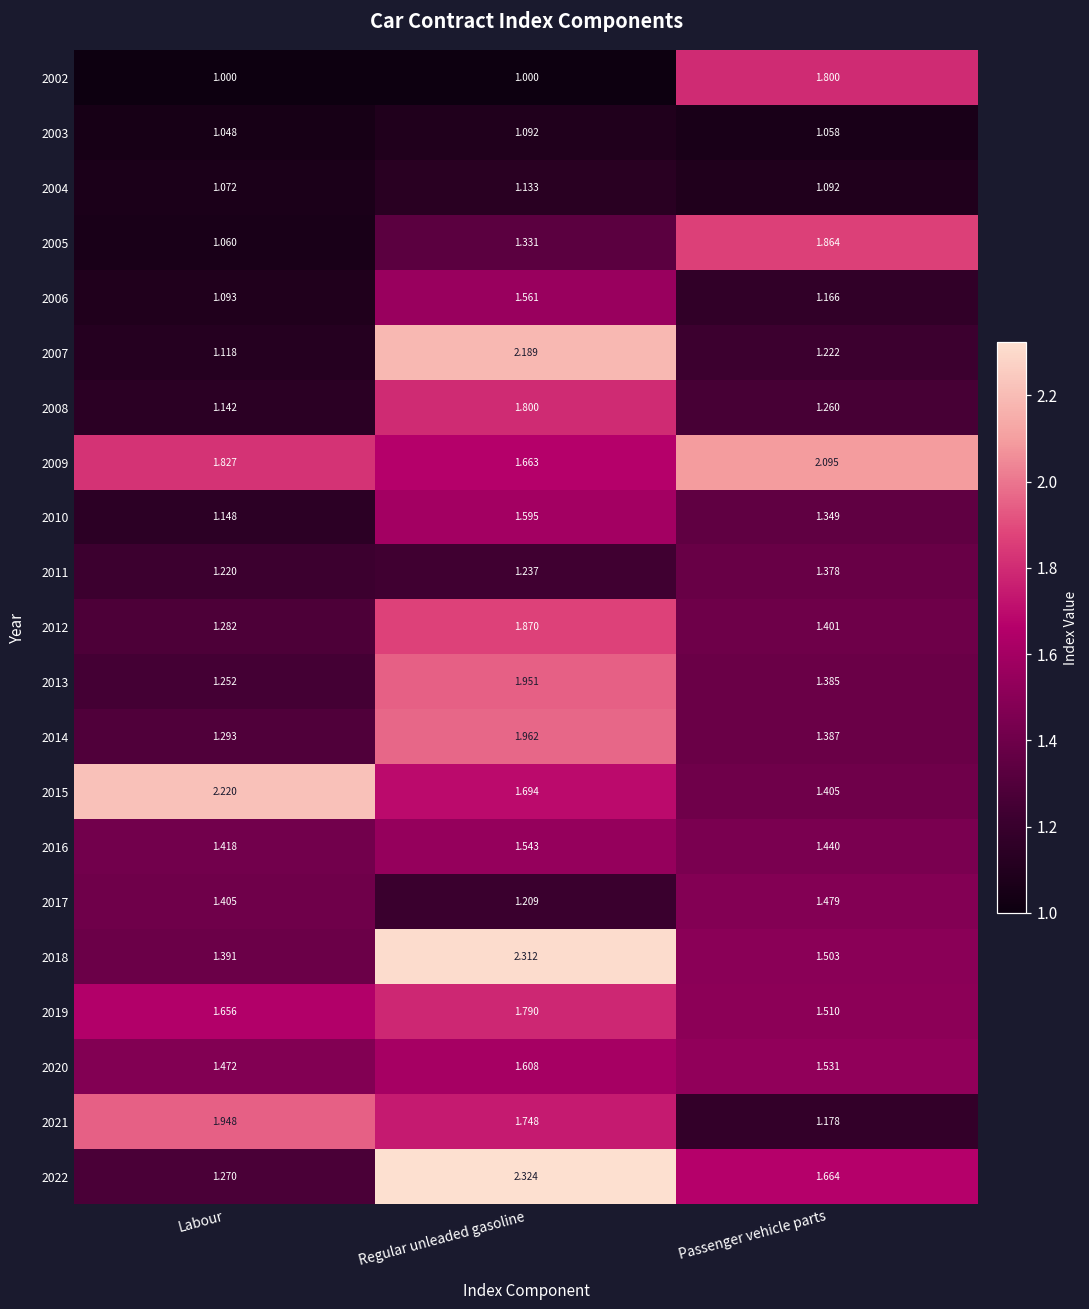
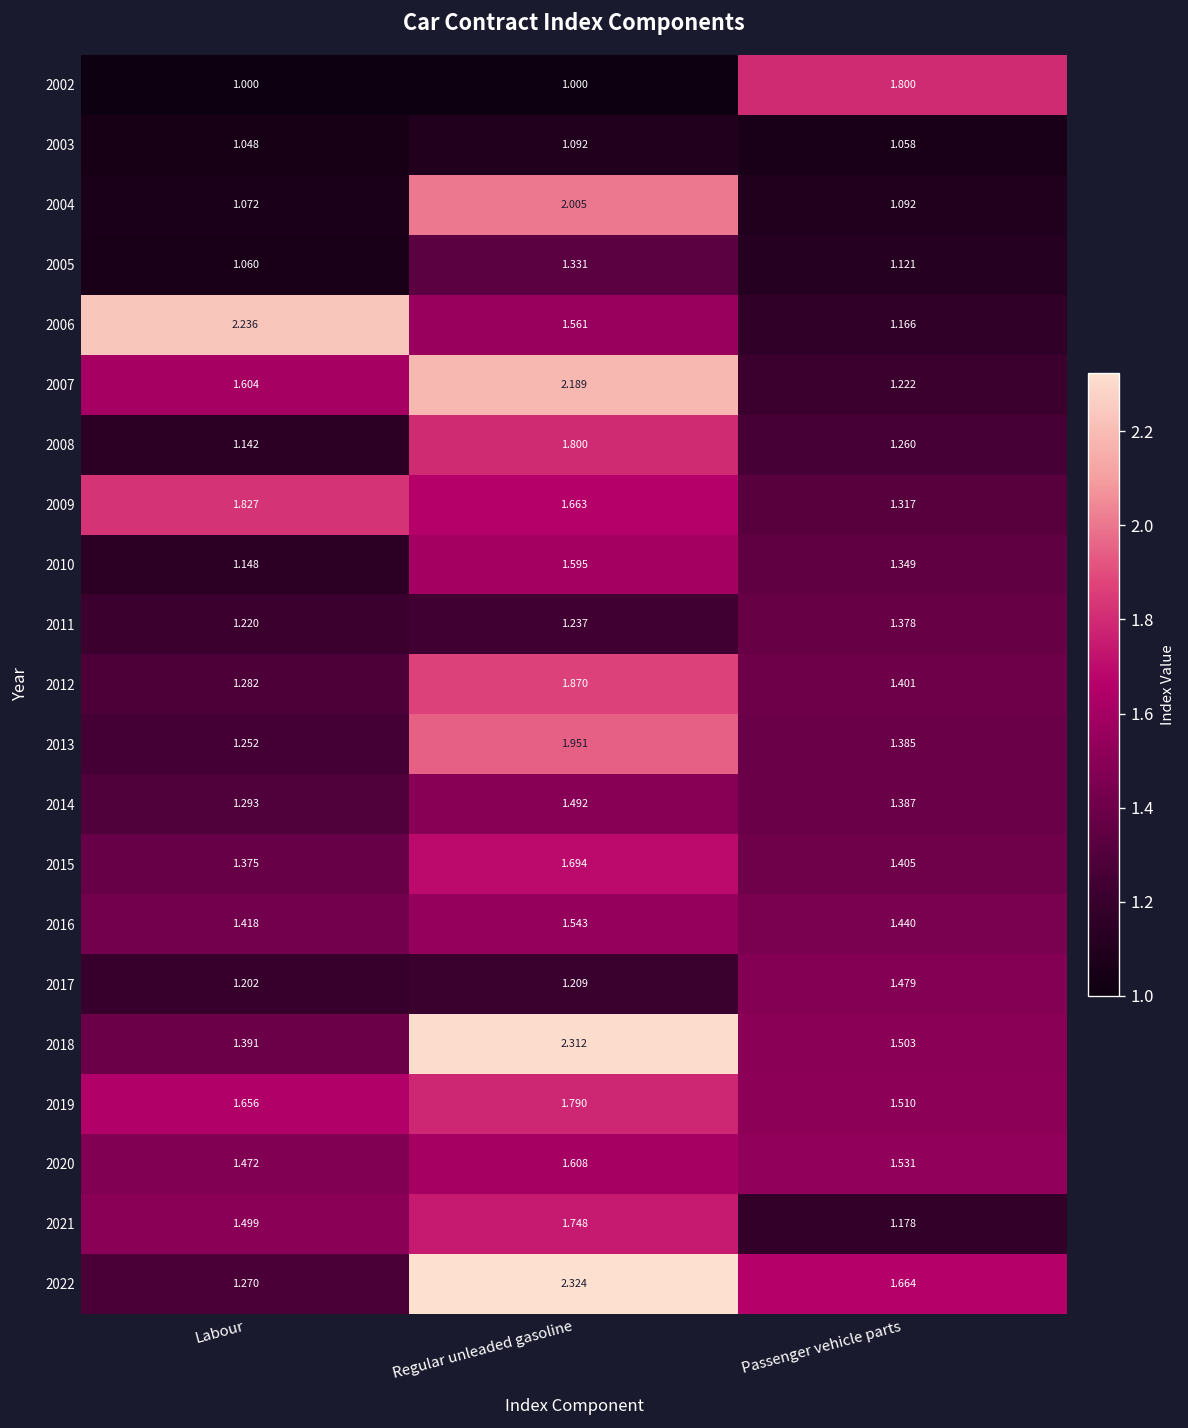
2004, Regular unleaded gasoline: 1.133 -> 2.005
2005, Passenger vehicle parts: 1.864 -> 1.121
2006, Labour: 1.093 -> 2.236
2007, Labour: 1.118 -> 1.604
2009, Passenger vehicle parts: 2.095 -> 1.317
2014, Regular unleaded gasoline: 1.962 -> 1.492
2015, Labour: 2.220 -> 1.375
2017, Labour: 1.405 -> 1.202
2021, Labour: 1.948 -> 1.499
